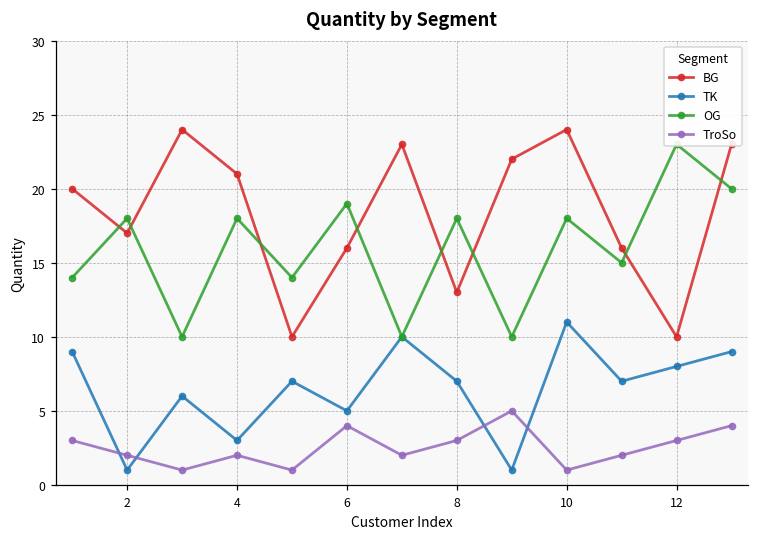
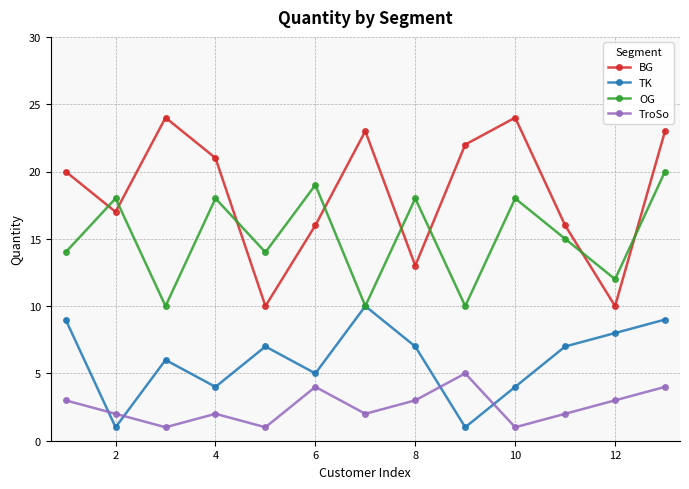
TK, 4: 3 -> 4
TK, 10: 11 -> 4
OG, 12: 23 -> 12
